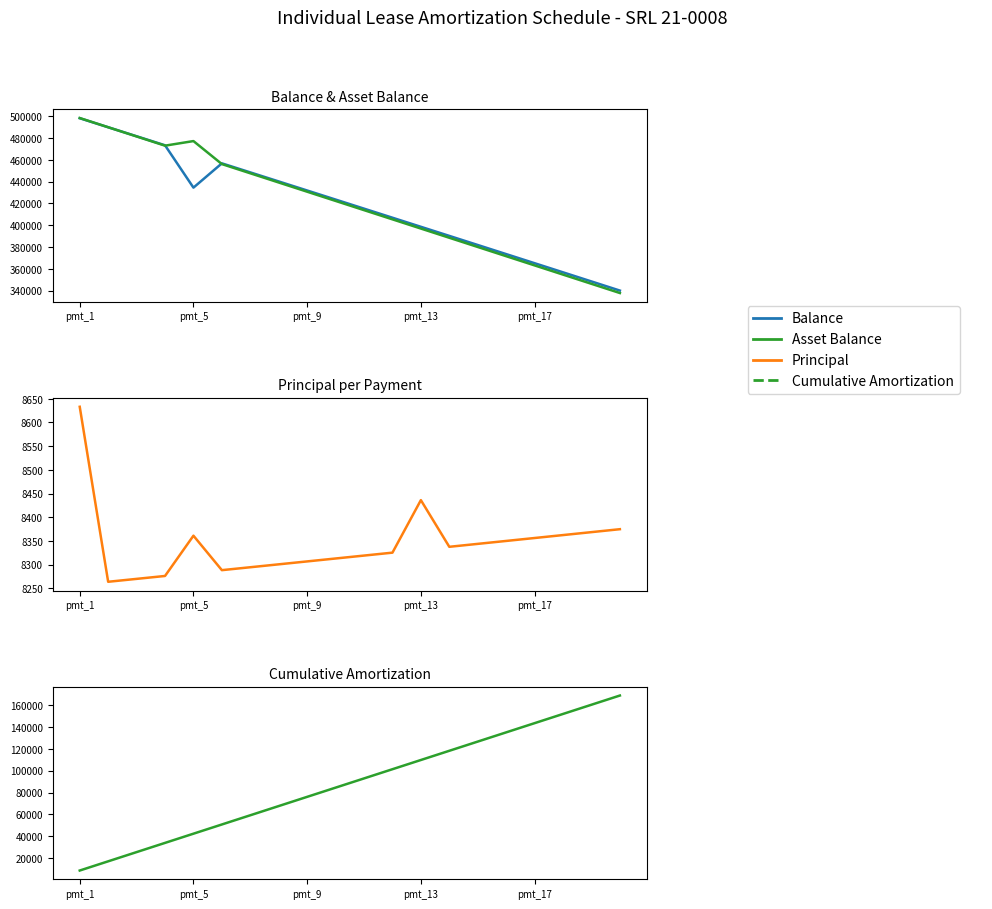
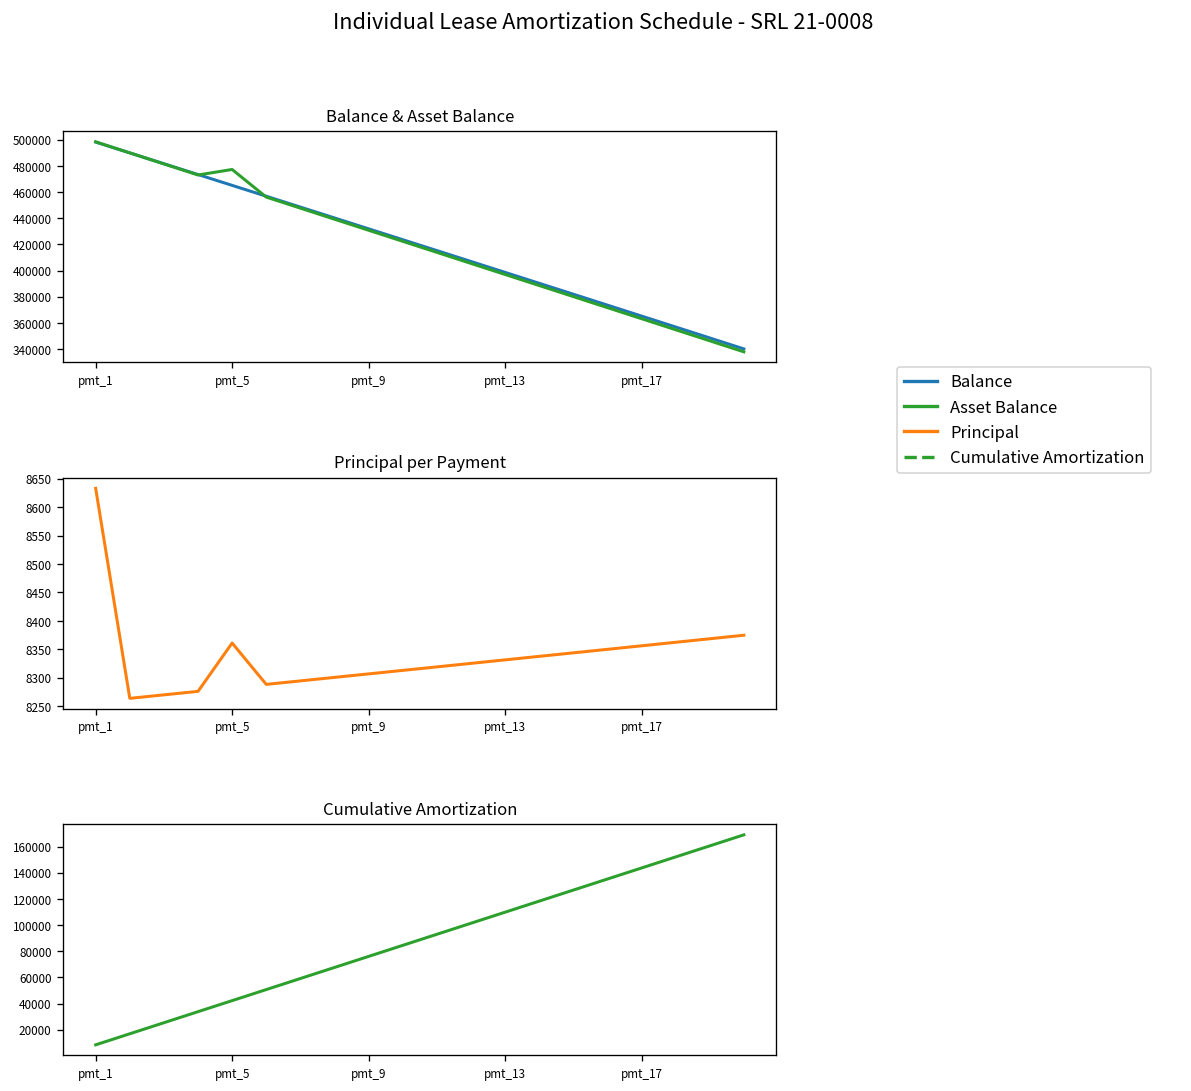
Balance & Asset Balance, Balance, pmt_5: 435000 -> 465000
Principal per Payment, pmt_13: 8440 -> 8330
